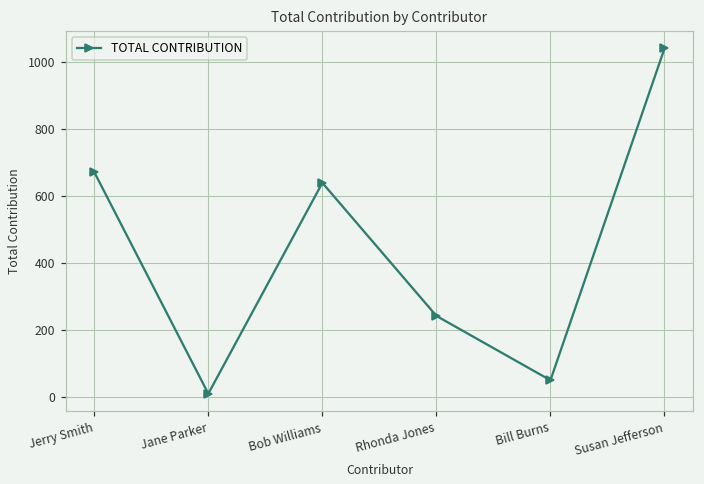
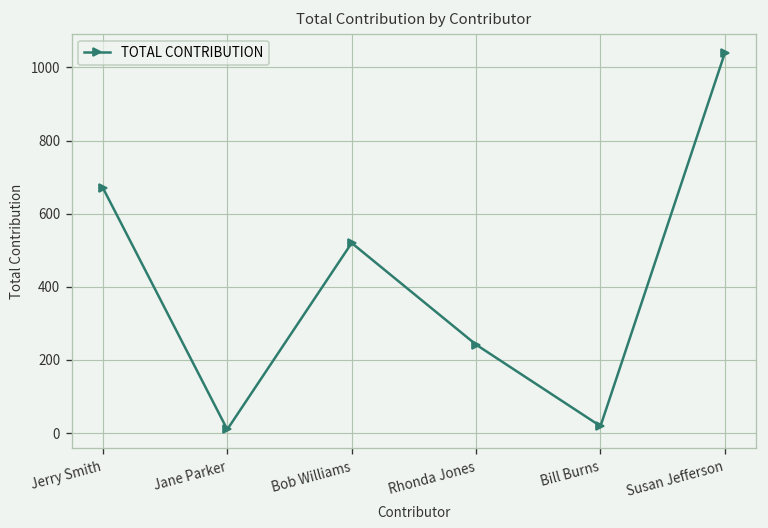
Bob Williams: 640 -> 520
Bill Burns: 50 -> 20
